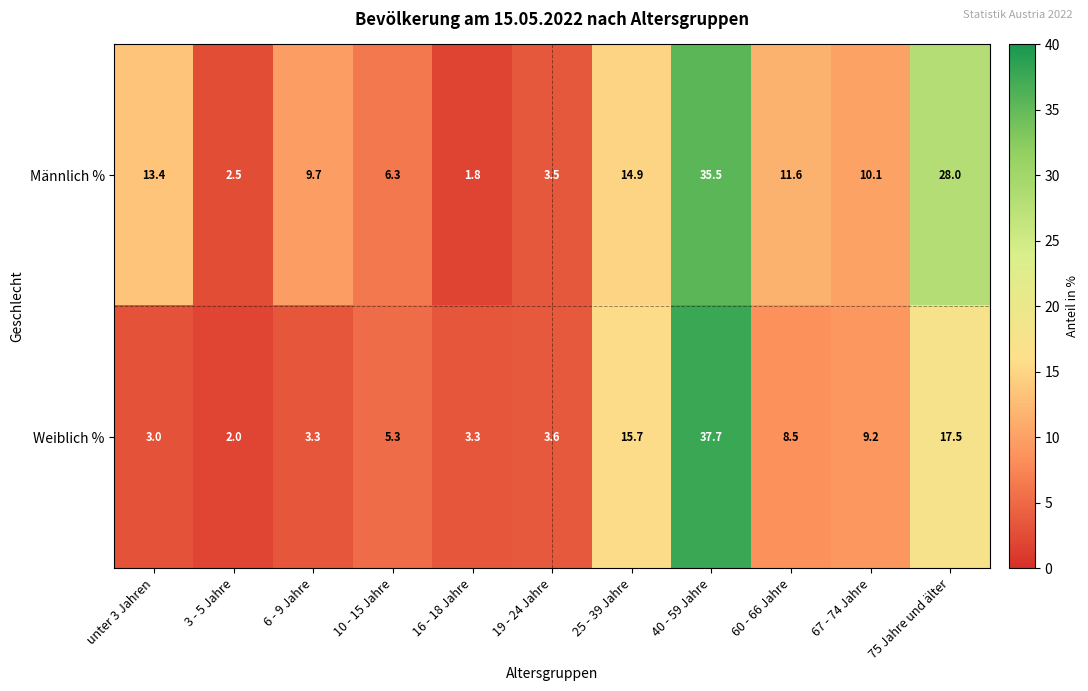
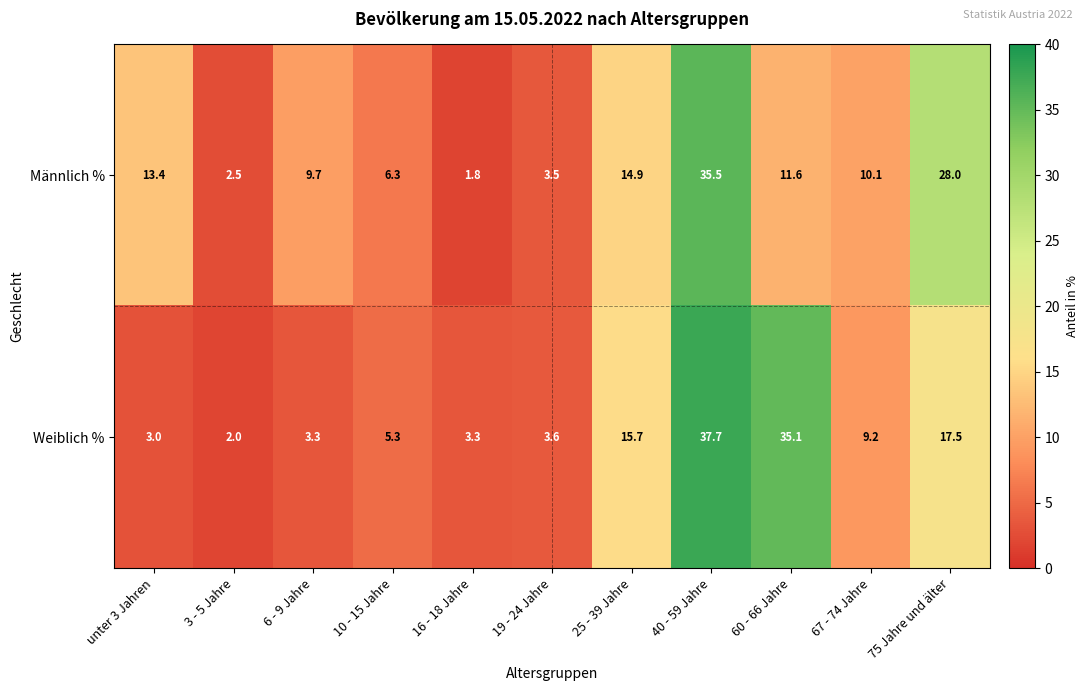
Weiblich %, 60 - 66 Jahre: 8.5 -> 35.1
